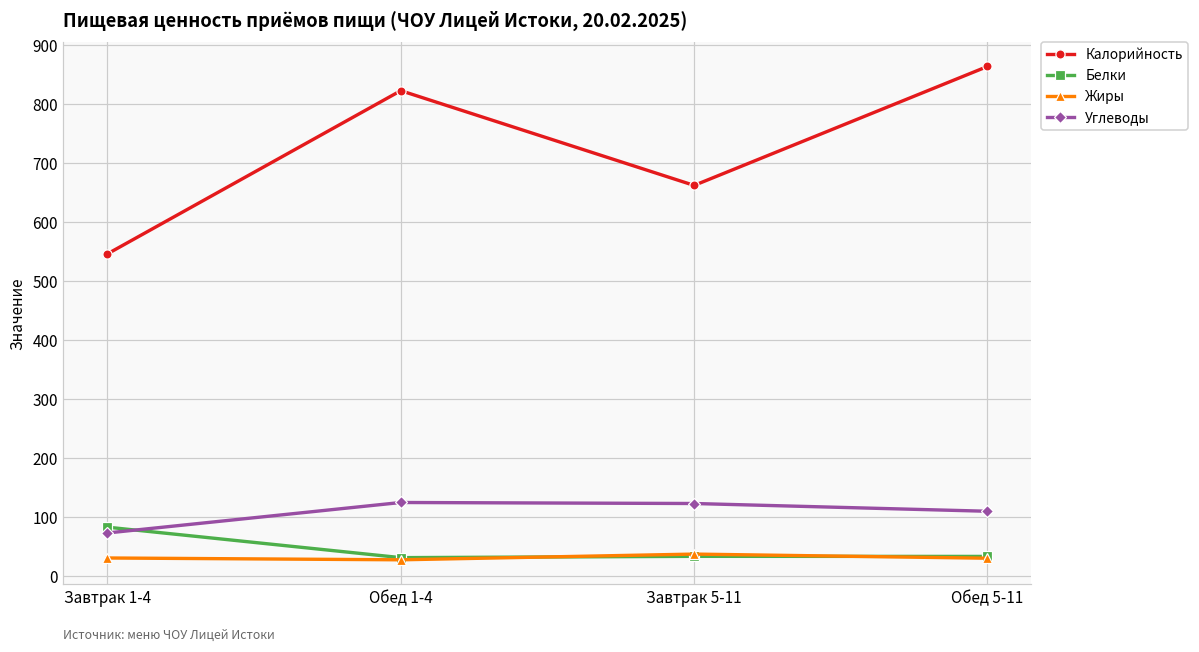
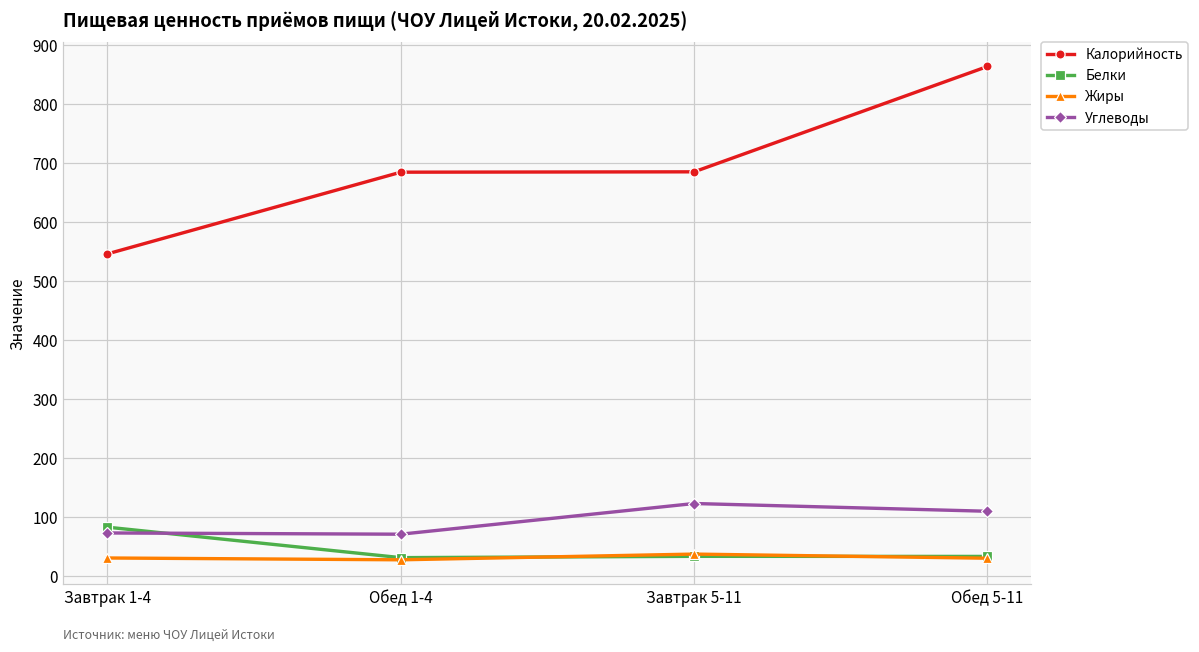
Калорийность, Обед 1-4: 820 -> 680
Углеводы, Обед 1-4: 120 -> 70
Калорийность, Завтрак 5-11: 660 -> 690
